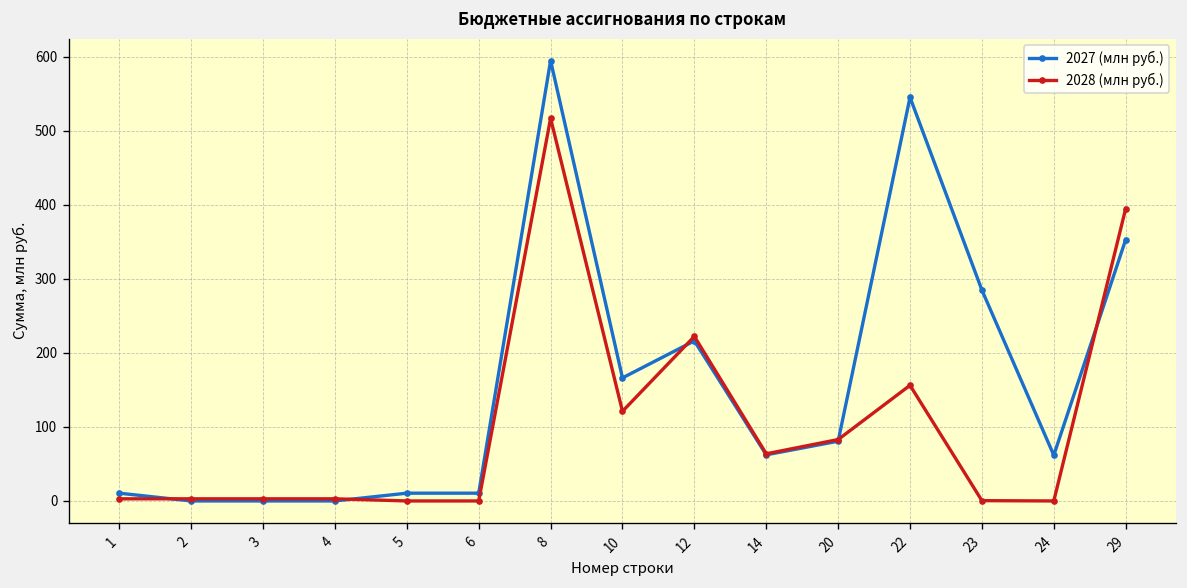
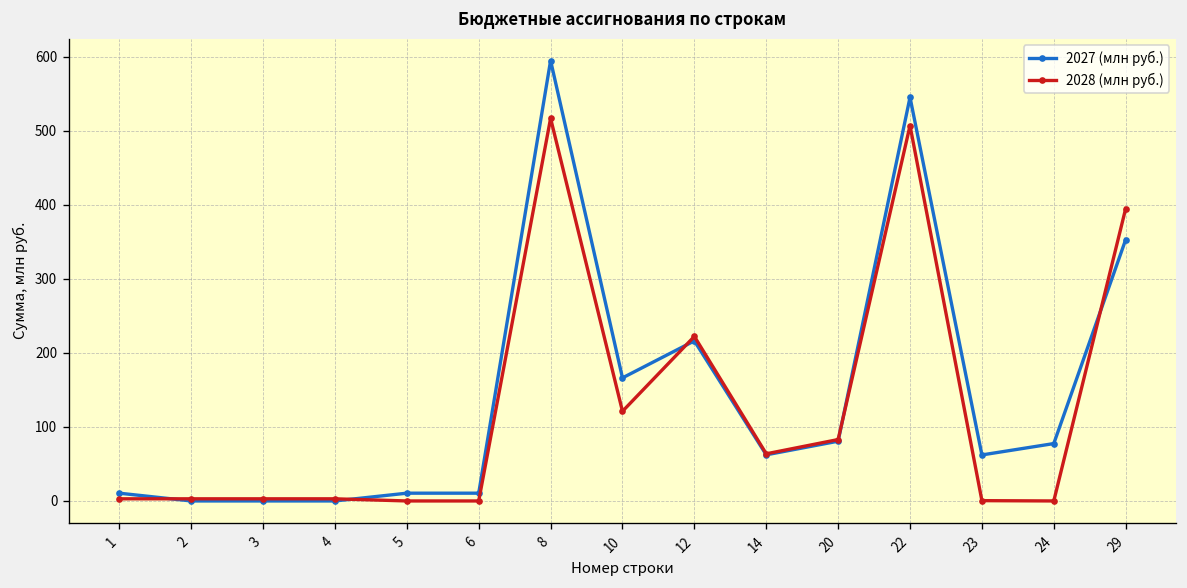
2028 (млн руб.), 22: 160 -> 510
2027 (млн руб.), 23: 280 -> 60
2027 (млн руб.), 24: 60 -> 80
